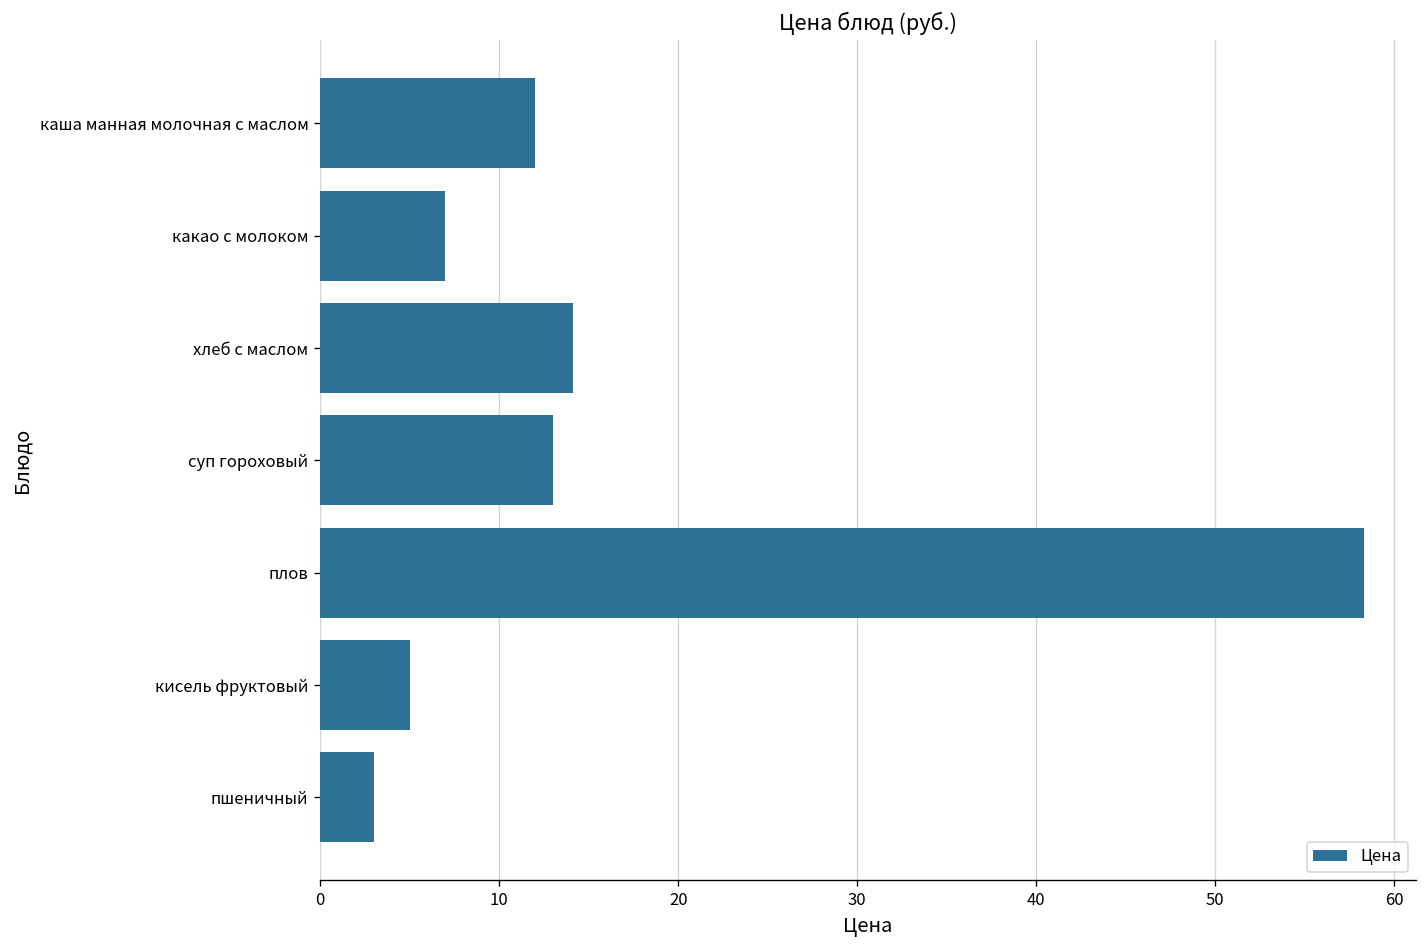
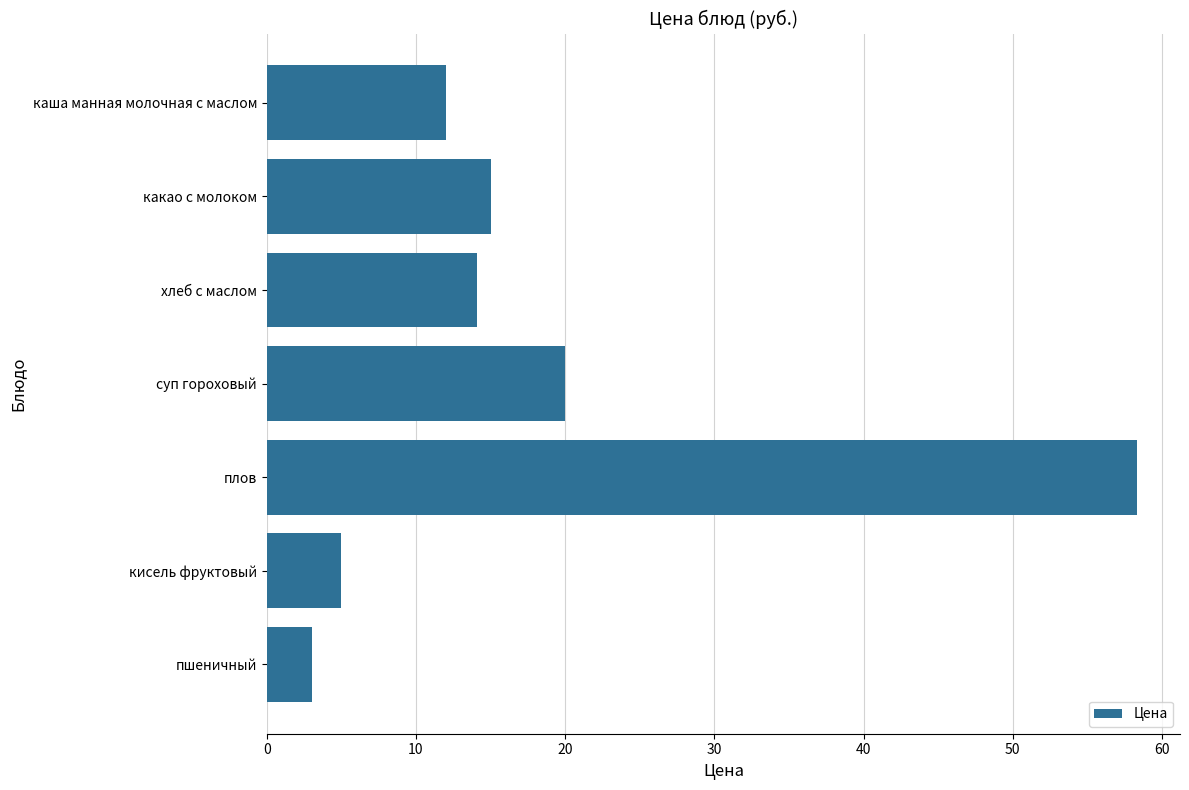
какао с молоком: 7 -> 15
суп гороховый: 13 -> 20
